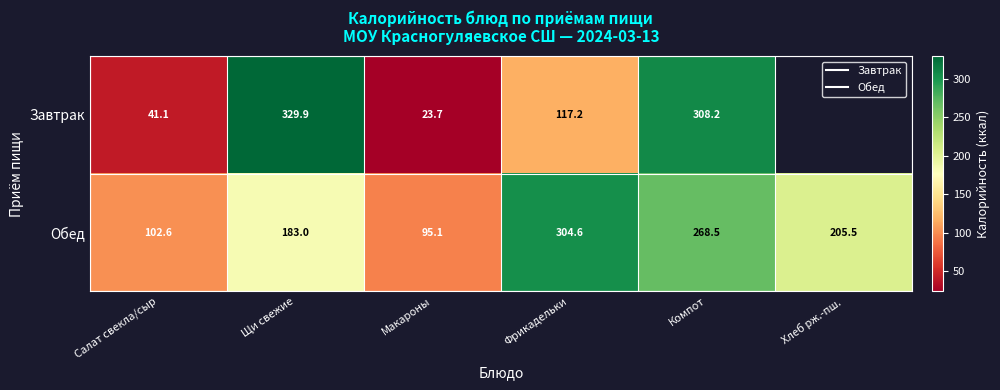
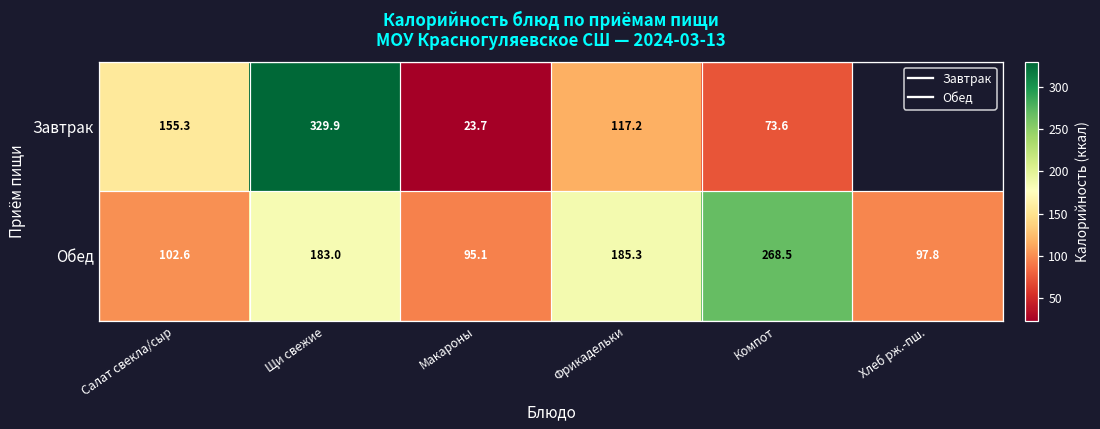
Завтрак, Салат свекла/сыр: 41.1 -> 155.3
Завтрак, Компот: 308.2 -> 73.6
Обед, Фрикадельки: 304.6 -> 185.3
Обед, Хлеб рж.-пш.: 205.5 -> 97.8
